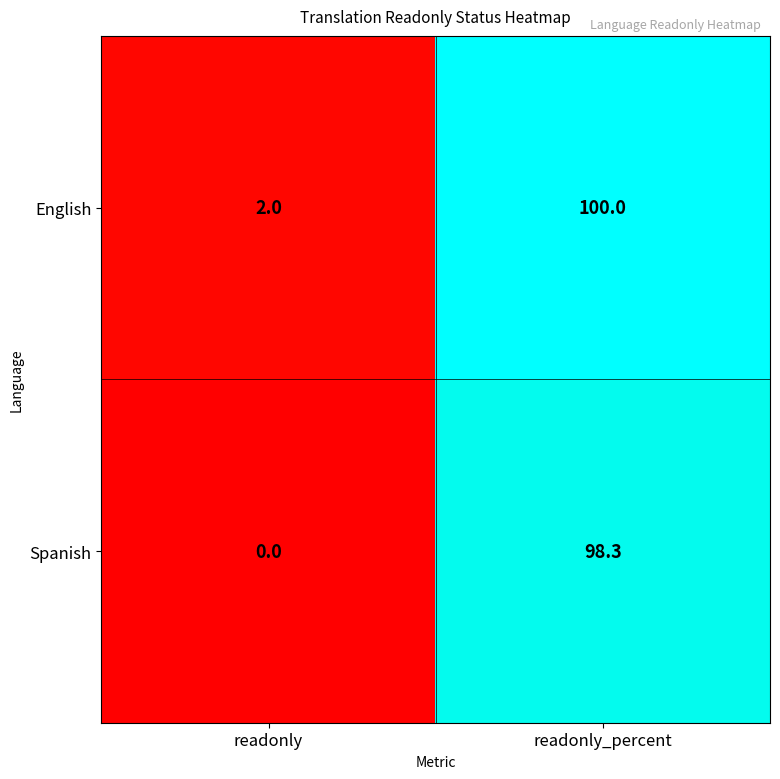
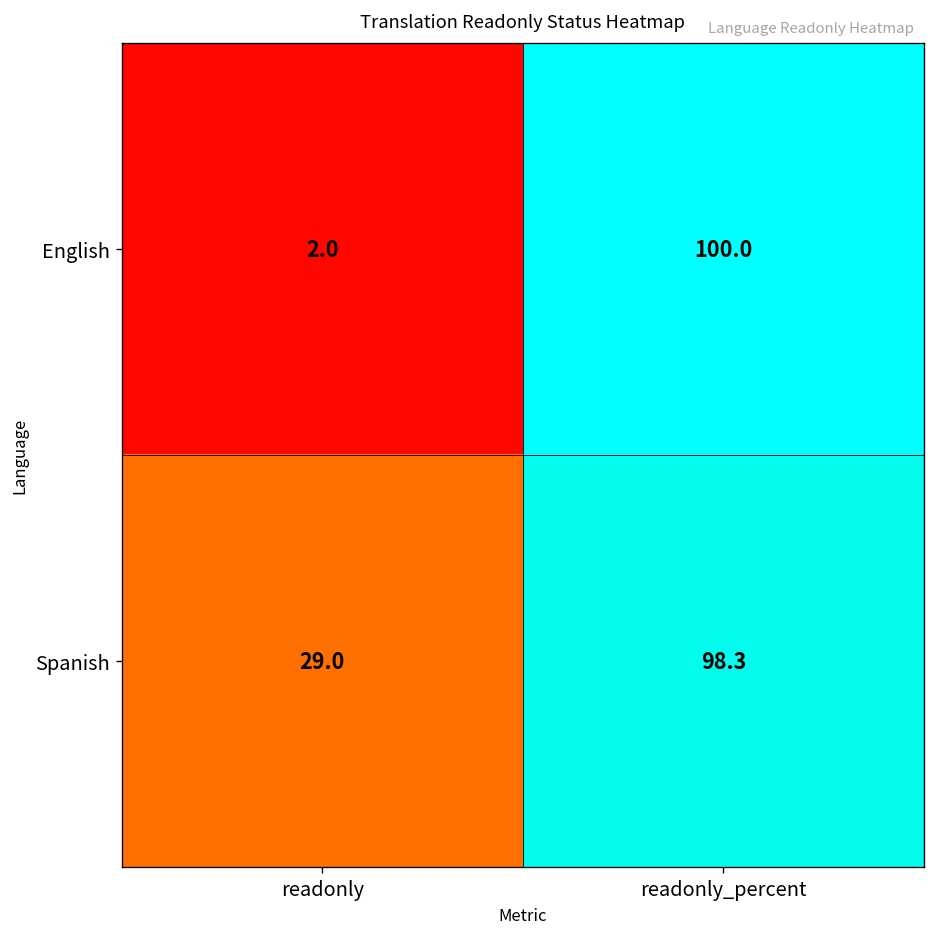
Spanish, readonly: 0.0 -> 29.0
